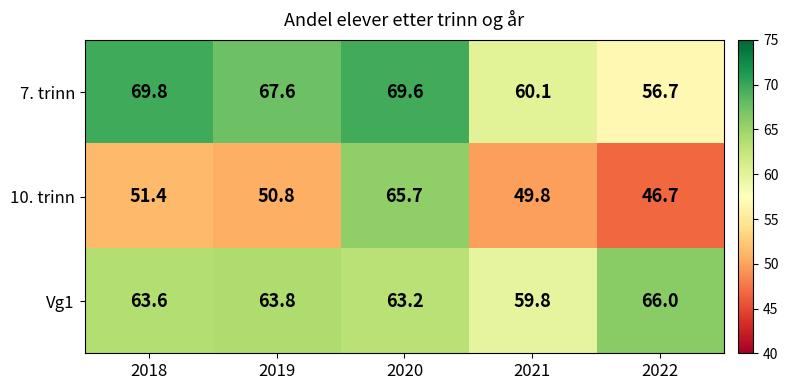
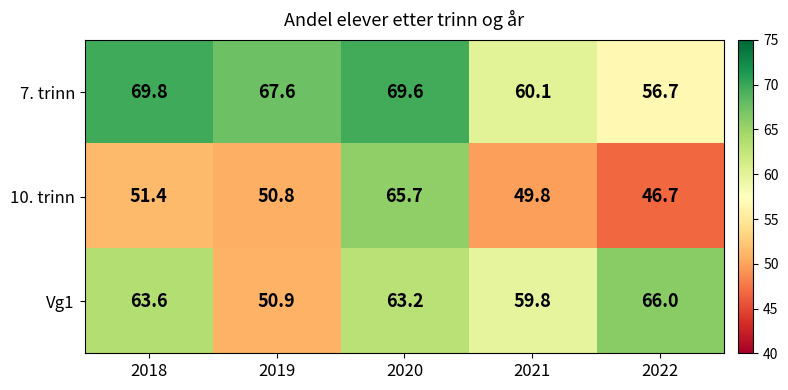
Vg1, 2019: 63.8 -> 50.9
